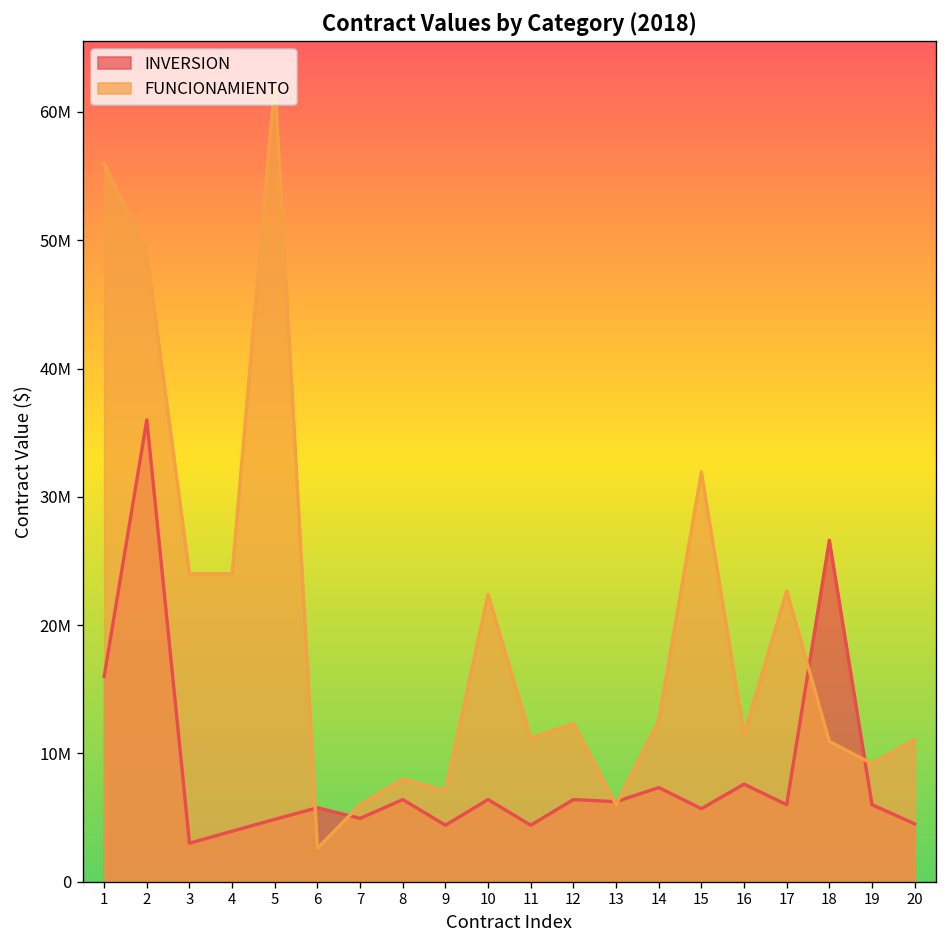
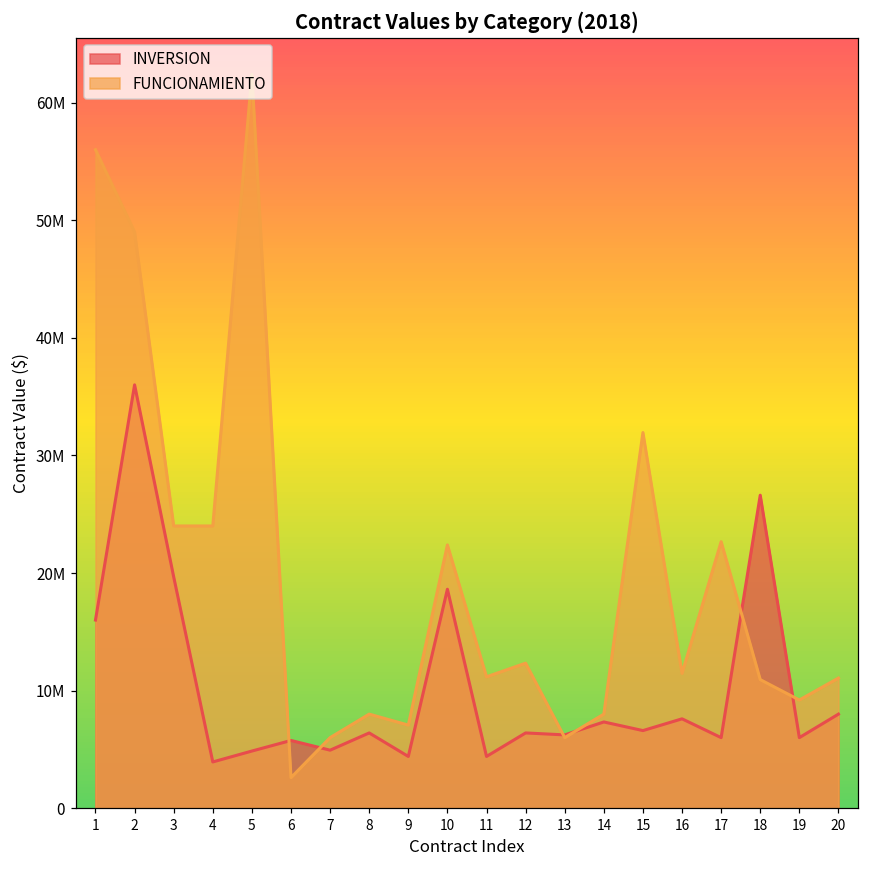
INVERSION, 3: 3000000 -> 19700000
INVERSION, 10: 6400000 -> 18600000
FUNCIONAMIENTO, 14: 12500000 -> 8000000
INVERSION, 15: 5700000 -> 6600000
INVERSION, 20: 4500000 -> 8000000
